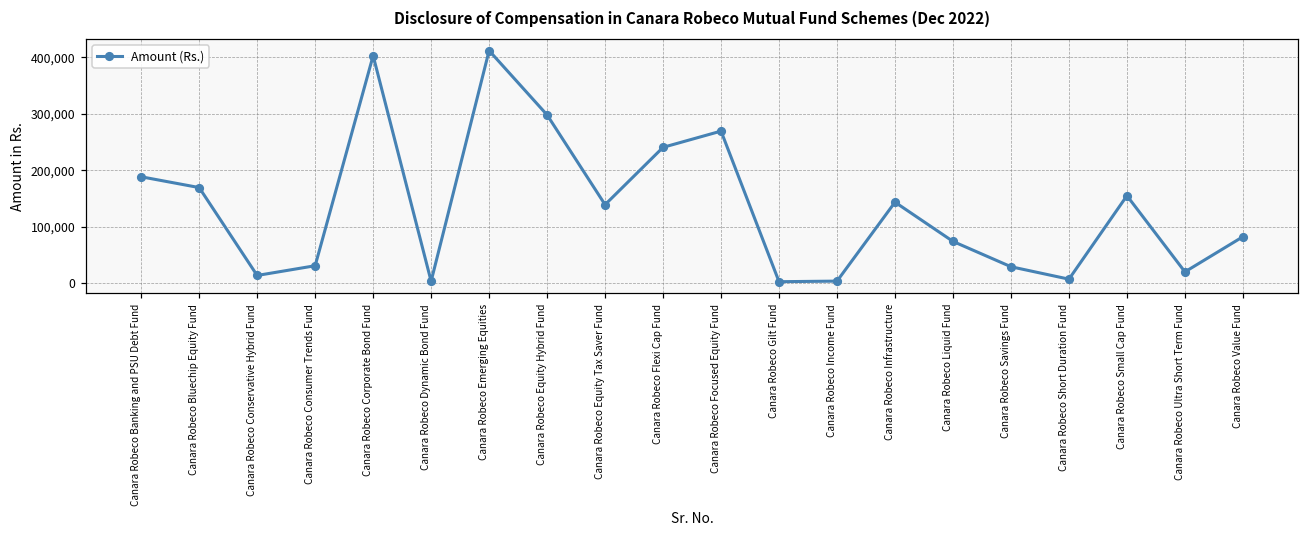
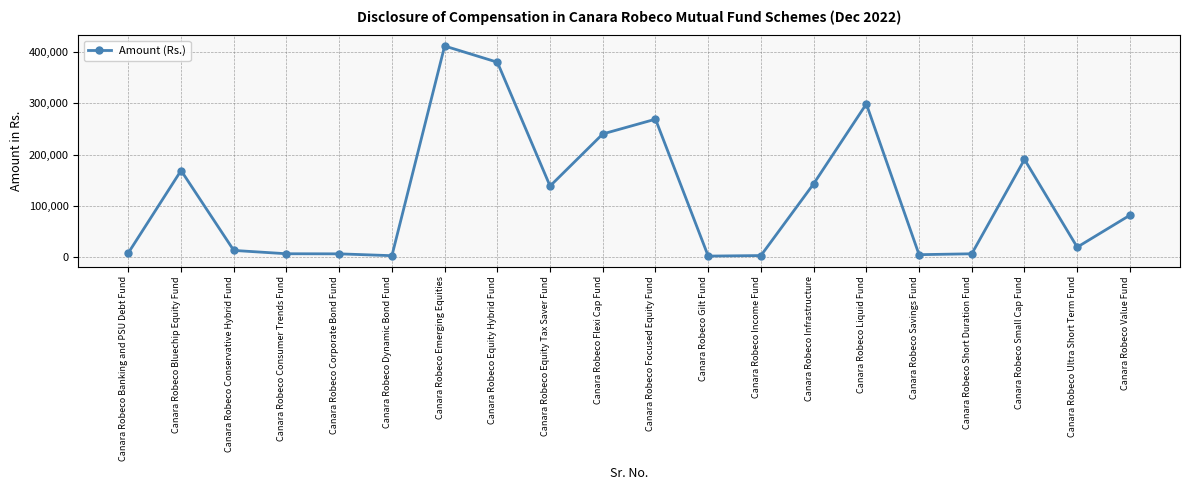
Canara Robeco Banking and PSU Debt Fund: 190,000 -> 10,000
Canara Robeco Consumer Trends Fund: 30,000 -> 10,000
Canara Robeco Corporate Bond Fund: 400,000 -> 10,000
Canara Robeco Equity Hybrid Fund: 300,000 -> 380,000
Canara Robeco Liquid Fund: 70,000 -> 300,000
Canara Robeco Savings Fund: 30,000 -> 10,000
Canara Robeco Small Cap Fund: 150,000 -> 190,000
